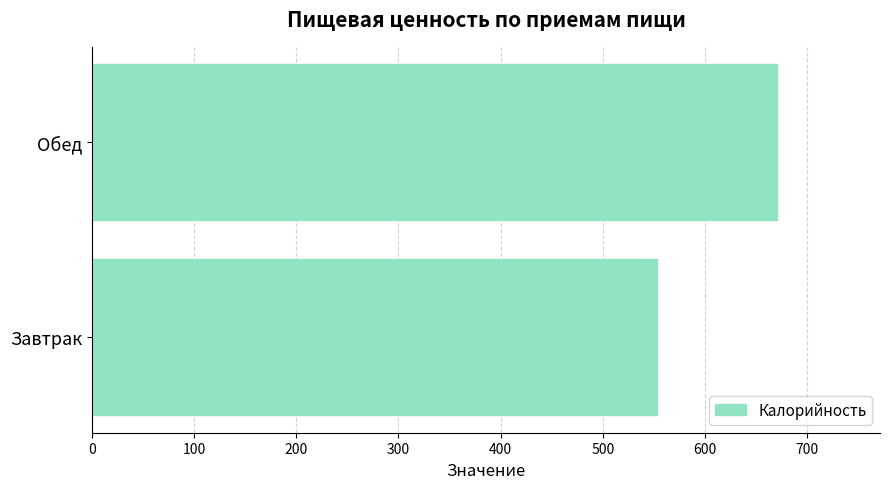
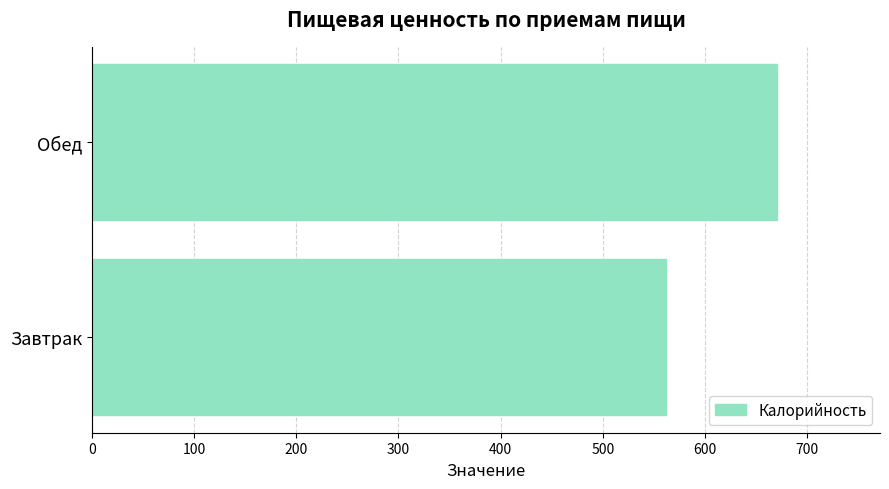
Завтрак: 553 -> 562
